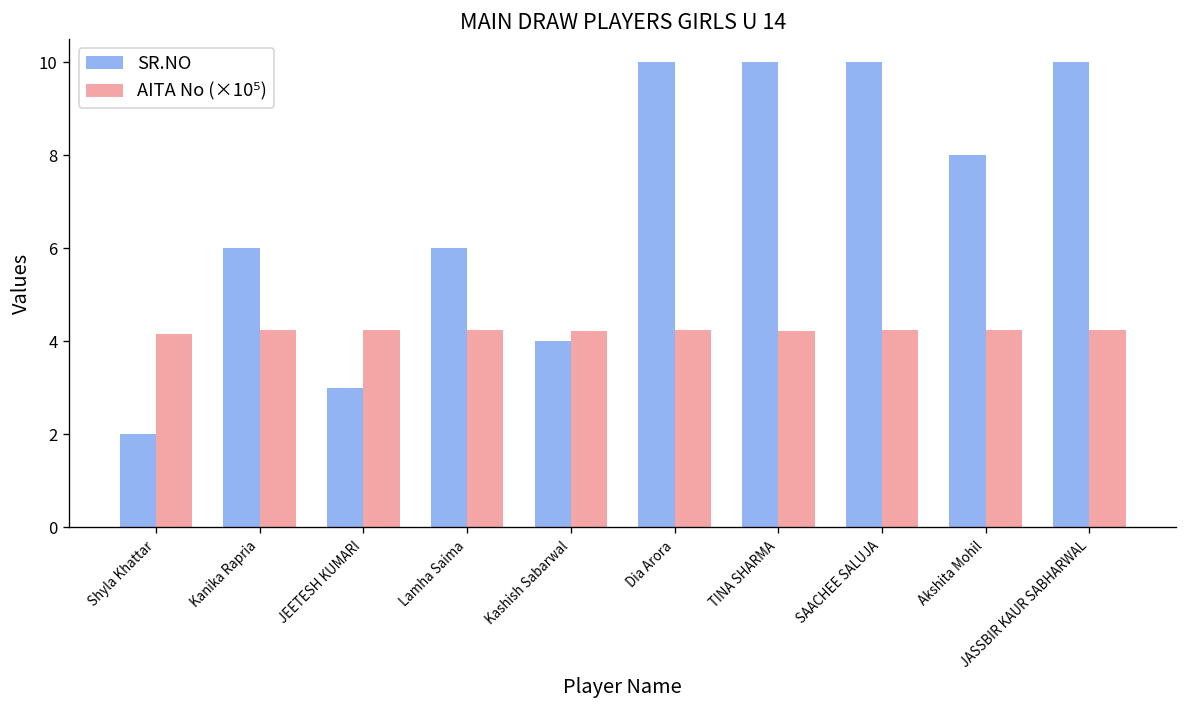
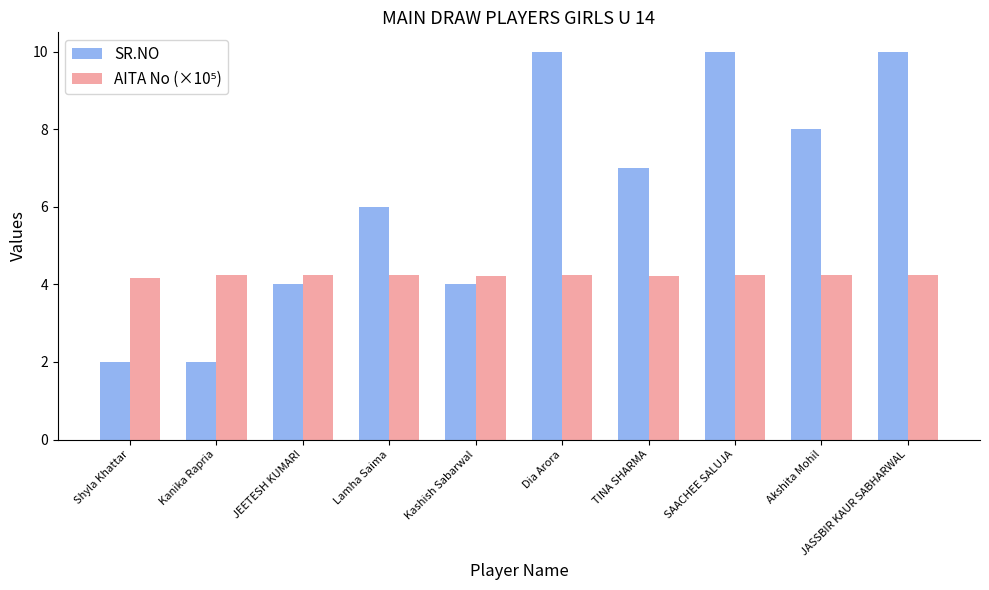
SR.NO, Kanika Rapria: 6 -> 2
SR.NO, JEETESH KUMARI: 3 -> 4
SR.NO, TINA SHARMA: 10 -> 7
